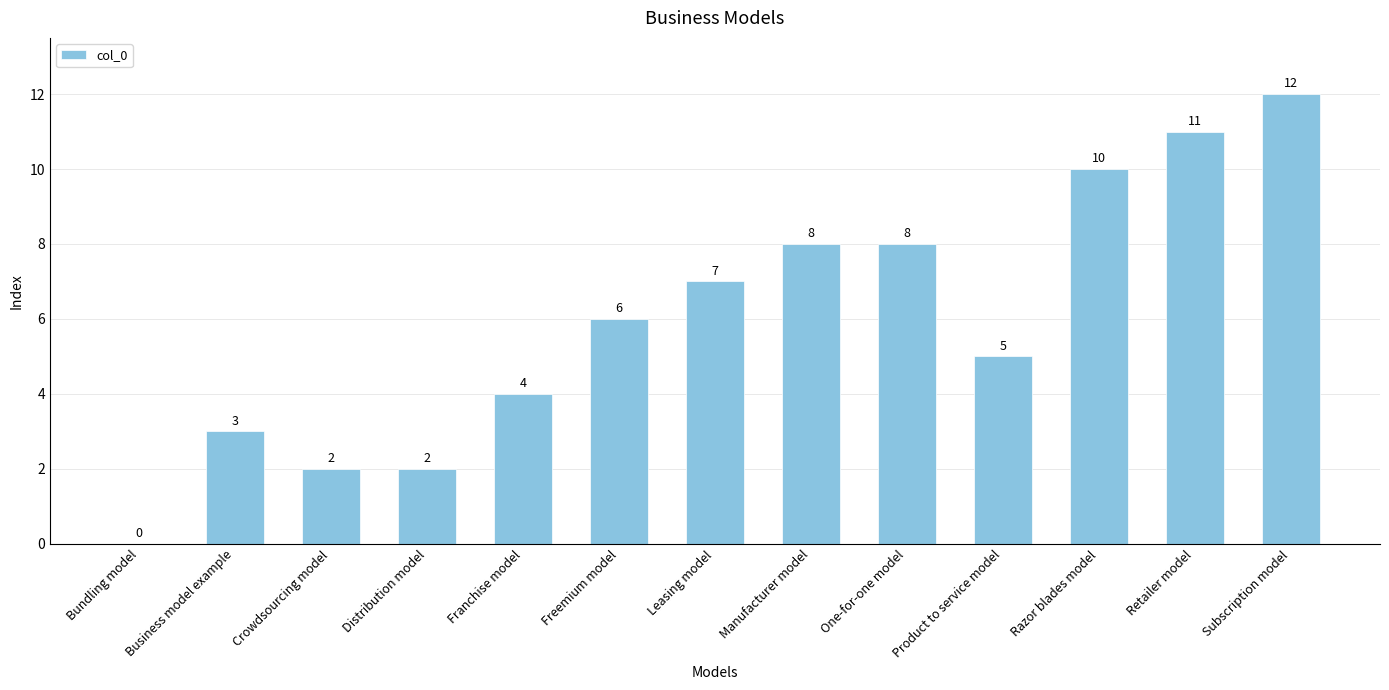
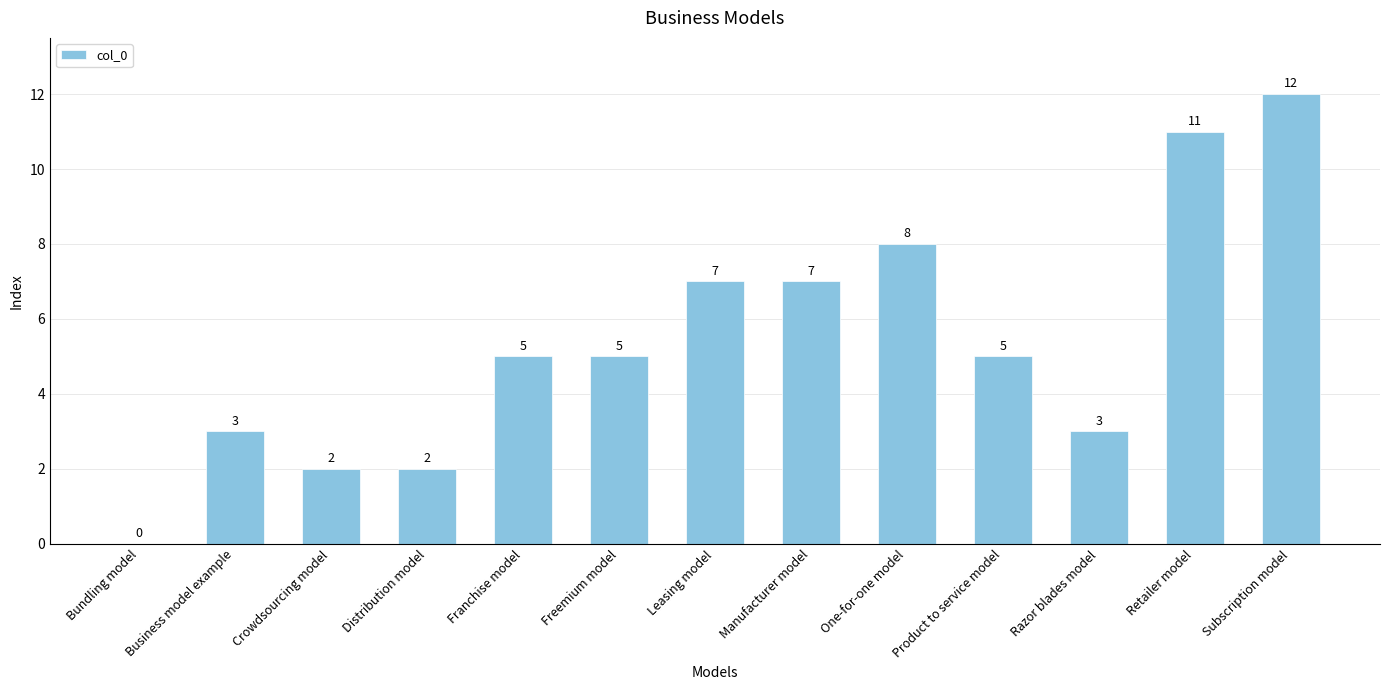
Franchise model: 4 -> 5
Freemium model: 6 -> 5
Manufacturer model: 8 -> 7
Razor blades model: 10 -> 3
